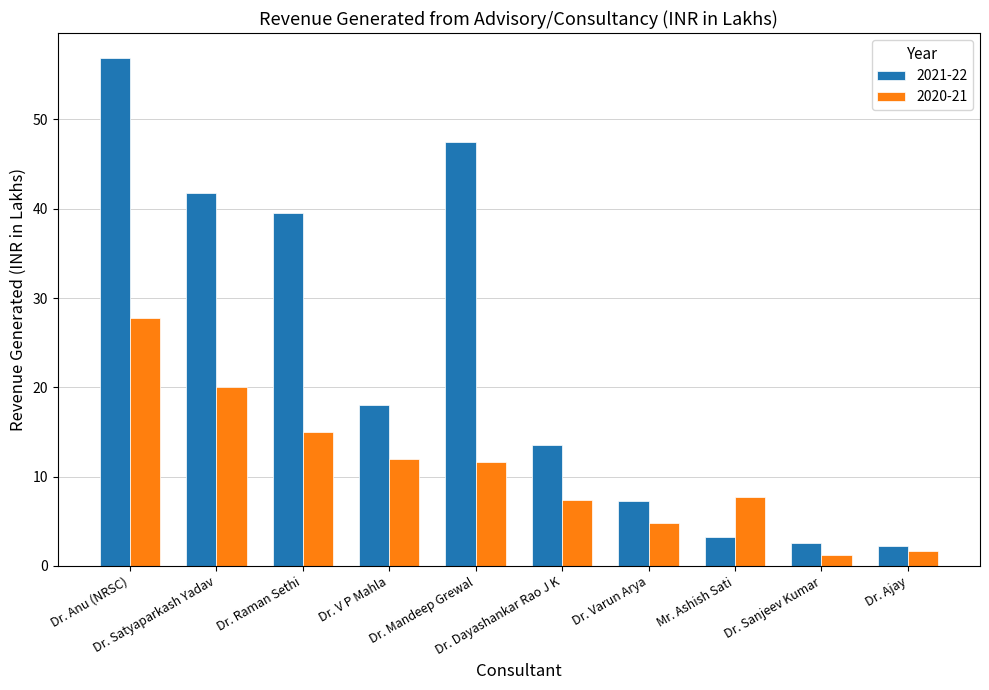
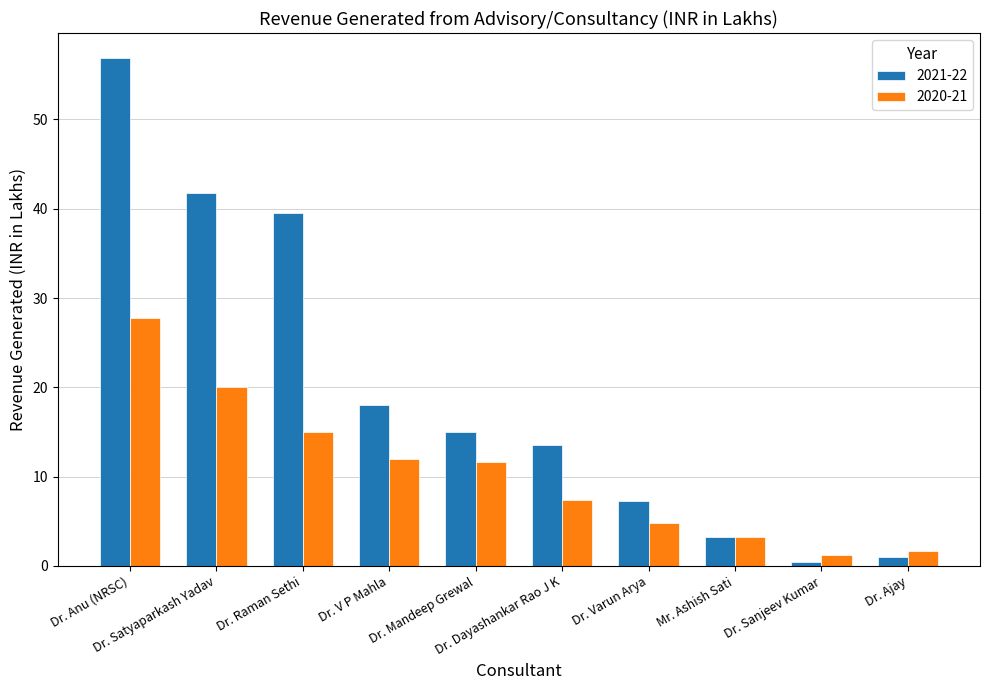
2021-22, Dr. Mandeep Grewal: 48 -> 15
2020-21, Mr. Ashish Sati: 8 -> 3
2021-22, Dr. Sanjeev Kumar: 3 -> 0
2021-22, Dr. Ajay: 2 -> 1
